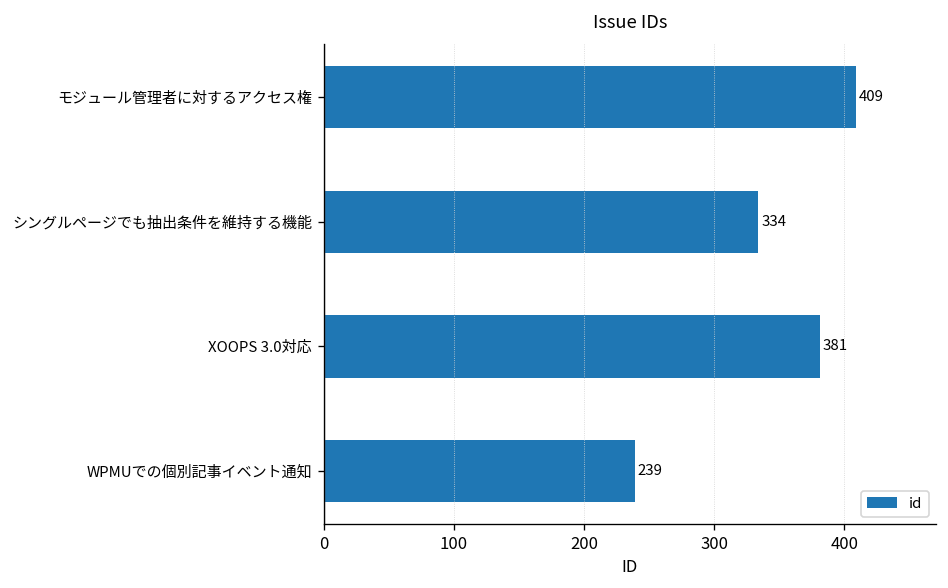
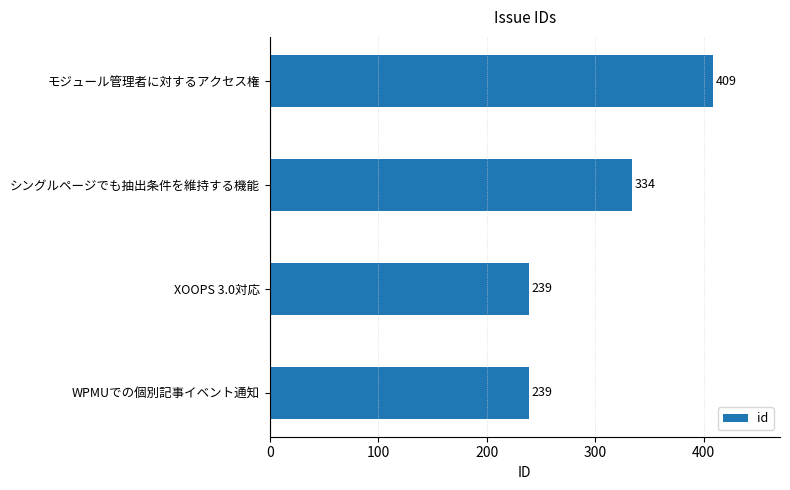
XOOPS 3.0対応: 381 -> 239
